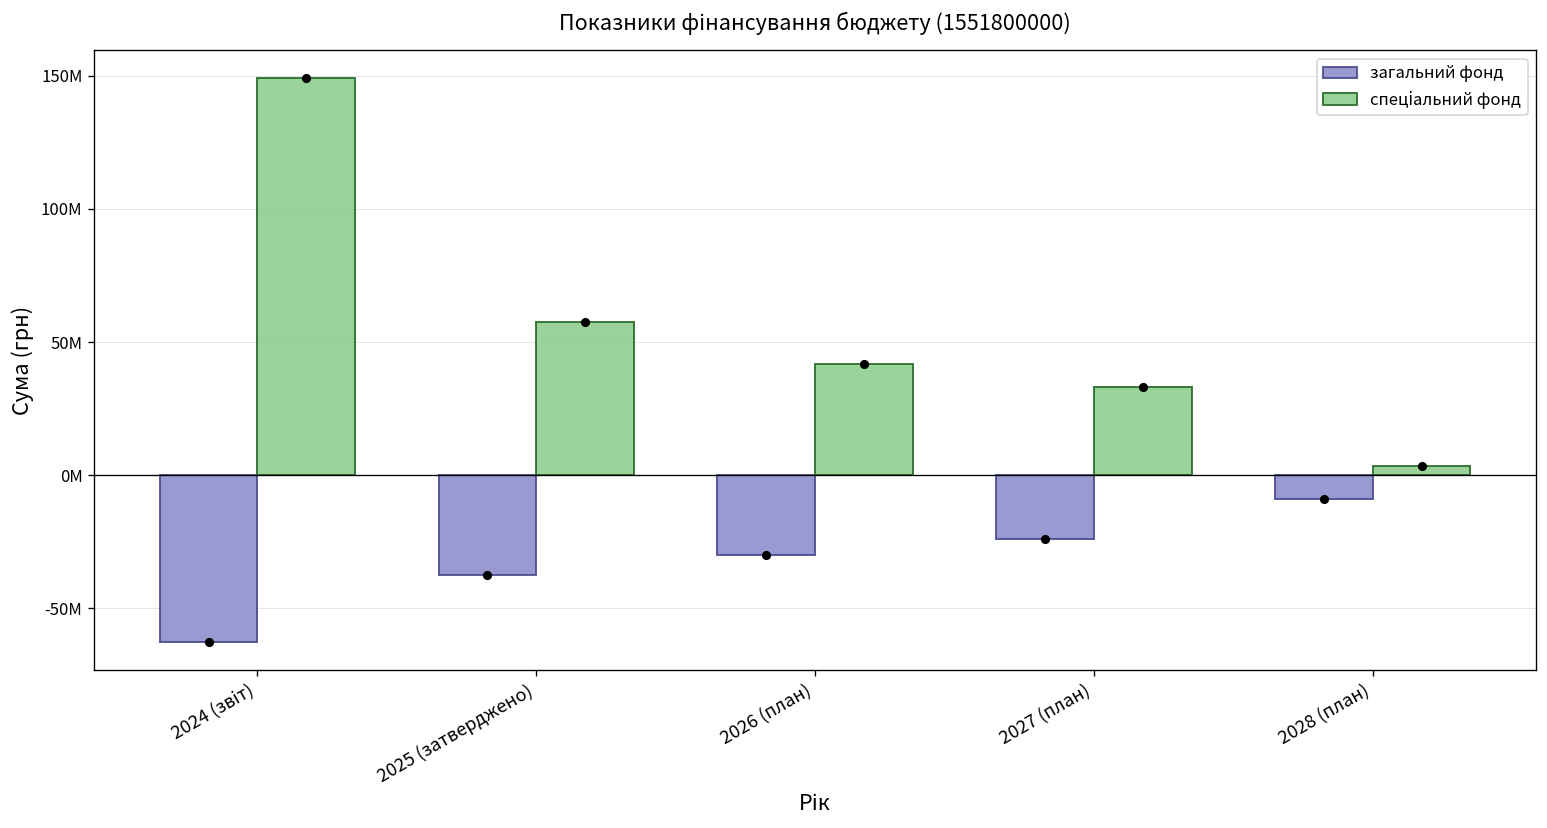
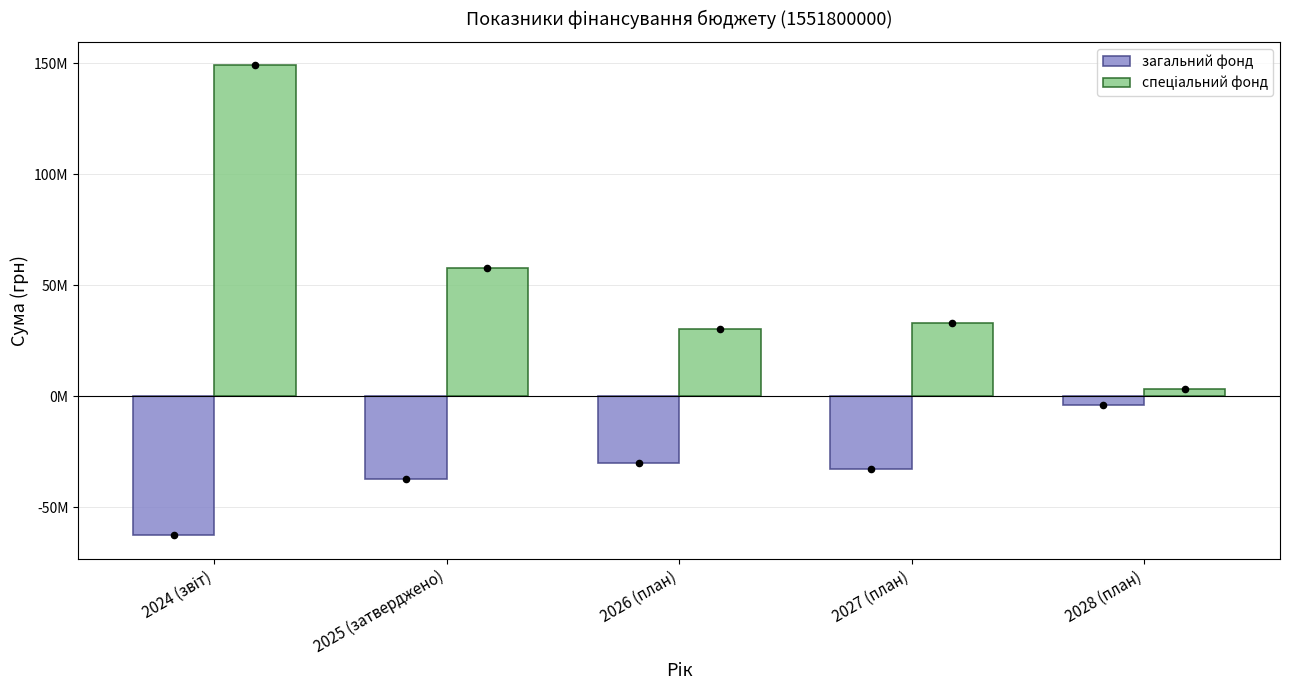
спеціальний фонд, 2026 (план): 42000000 -> 30000000
загальний фонд, 2027 (план): -24000000 -> -33000000
загальний фонд, 2028 (план): -9000000 -> -4000000
